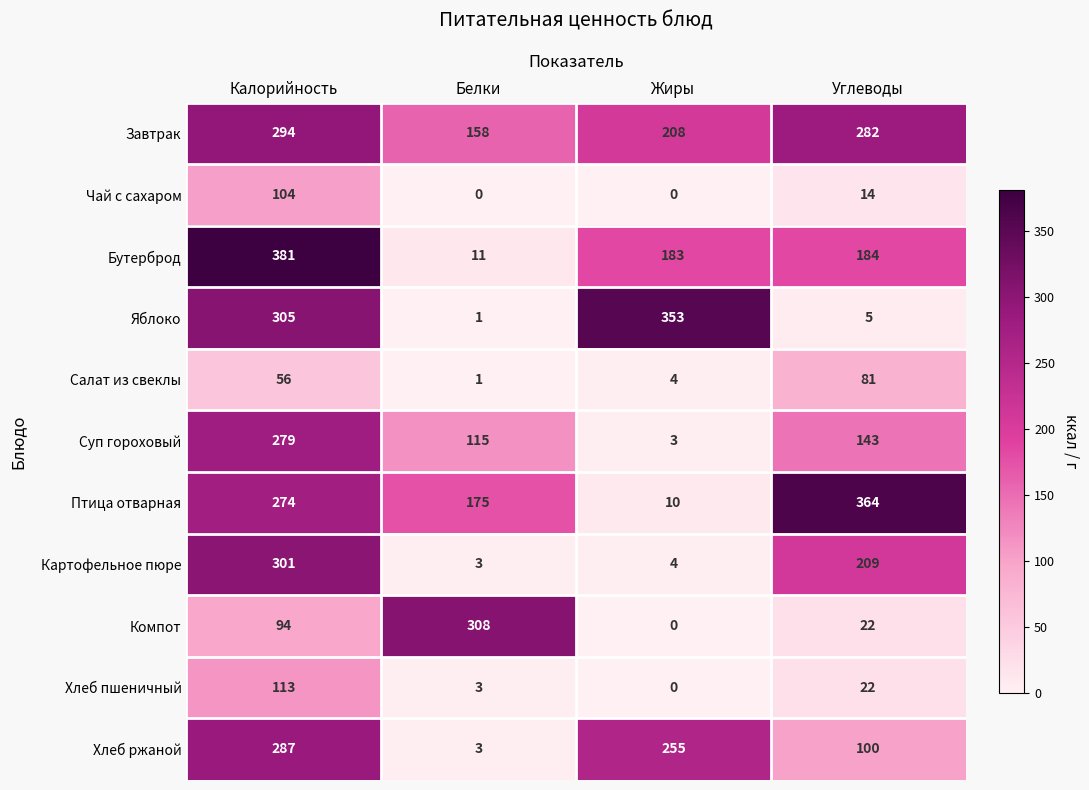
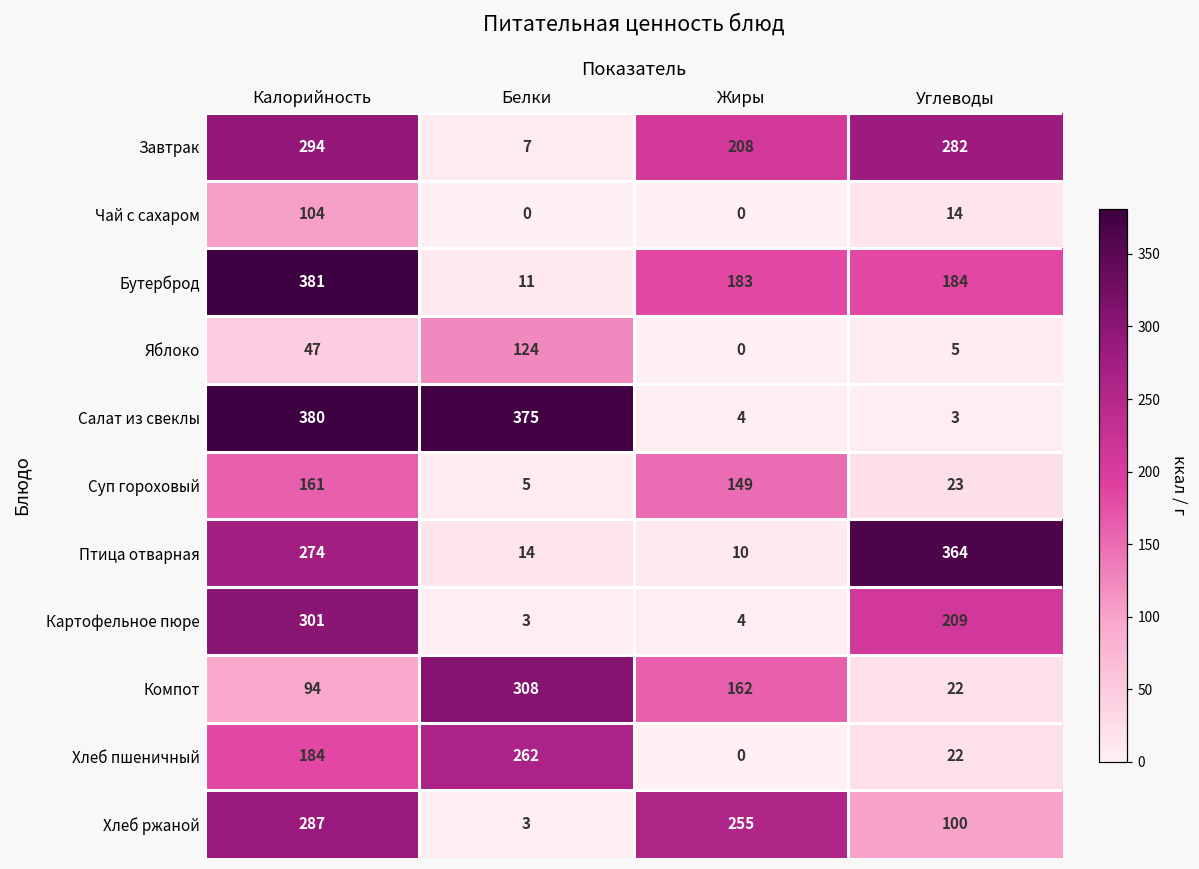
Завтрак, Белки: 158 -> 7
Яблоко, Калорийность: 305 -> 47
Яблоко, Белки: 1 -> 124
Яблоко, Жиры: 353 -> 0
Салат из свеклы, Калорийность: 56 -> 380
Салат из свеклы, Белки: 1 -> 375
Салат из свеклы, Углеводы: 81 -> 3
Суп гороховый, Калорийность: 279 -> 161
Суп гороховый, Белки: 115 -> 5
Суп гороховый, Жиры: 3 -> 149
Суп гороховый, Углеводы: 143 -> 23
Птица отварная, Белки: 175 -> 14
Компот, Жиры: 0 -> 162
Хлеб пшеничный, Калорийность: 113 -> 184
Хлеб пшеничный, Белки: 3 -> 262
